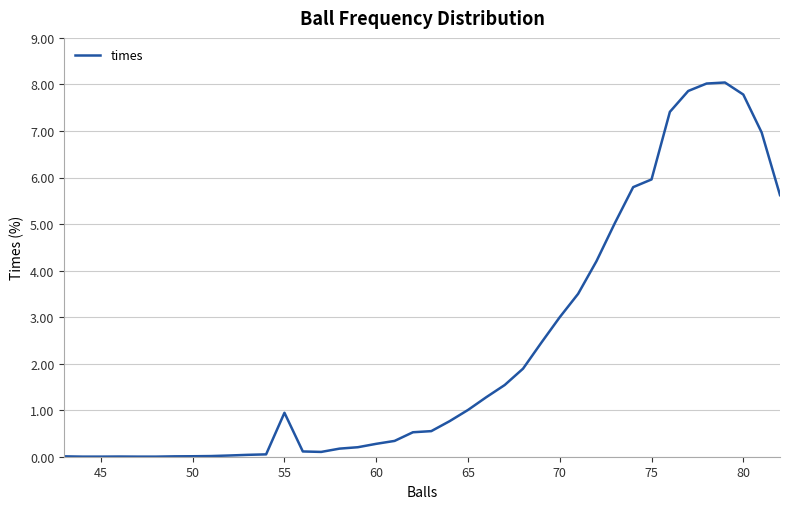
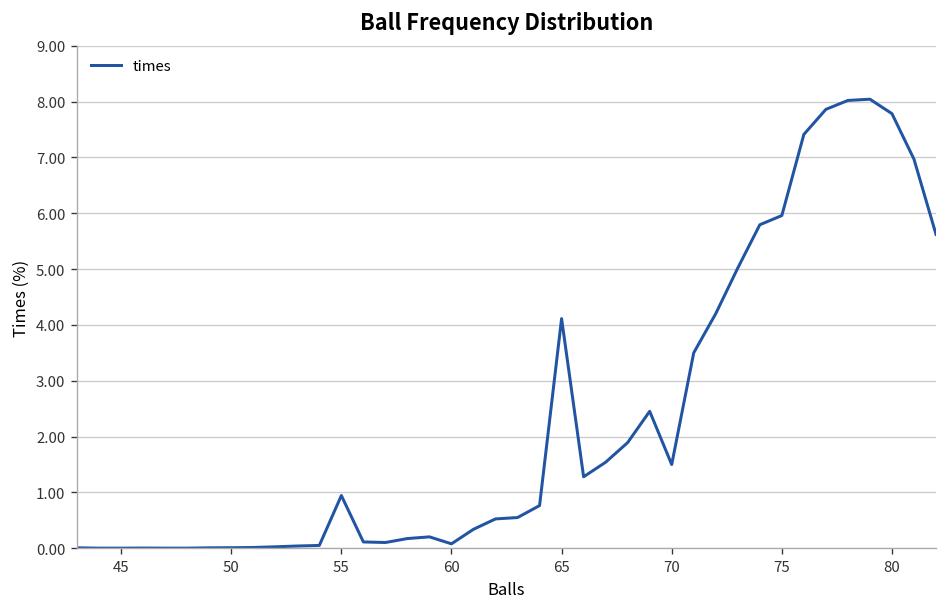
60: 0.3 -> 0.1
65: 1.0 -> 4.1
70: 3.0 -> 1.5
